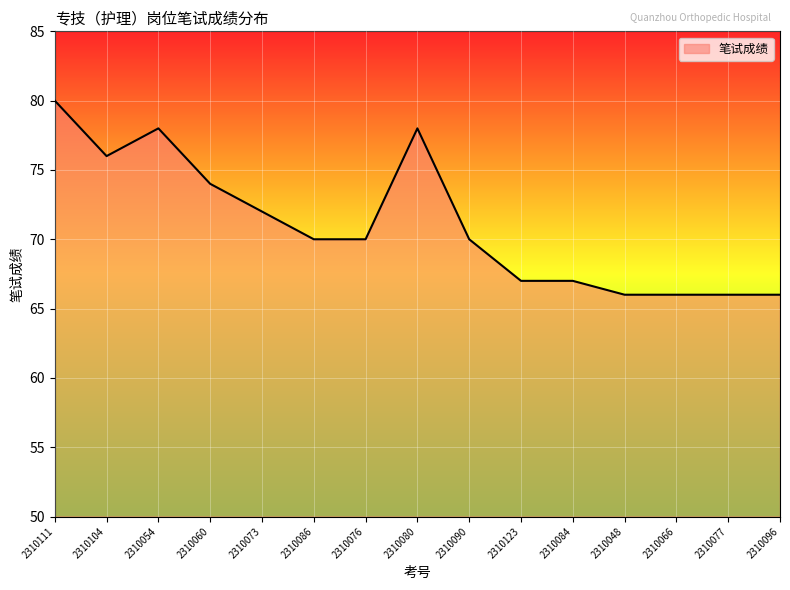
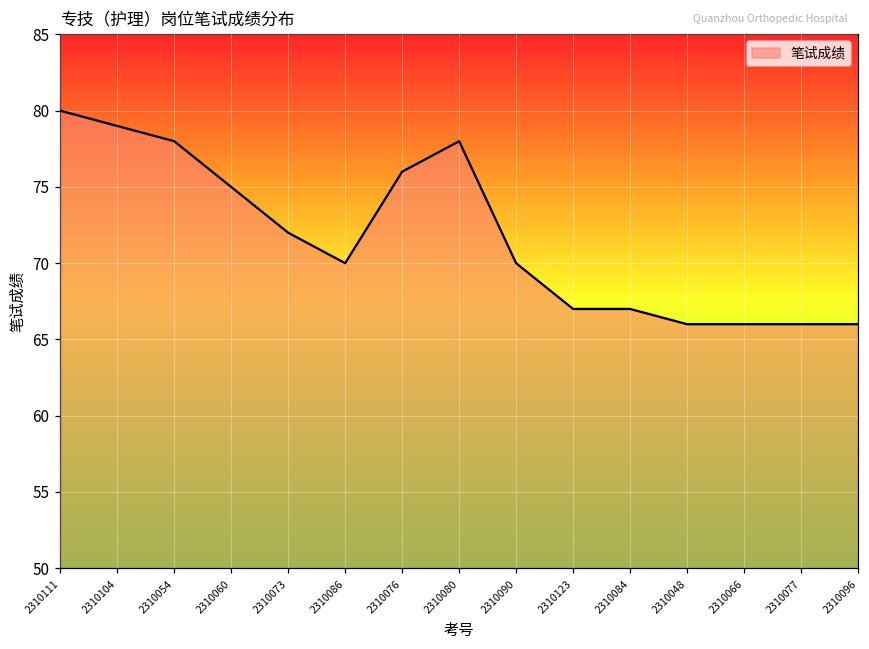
2310104: 76 -> 79
2310060: 74 -> 75
2310076: 70 -> 76
